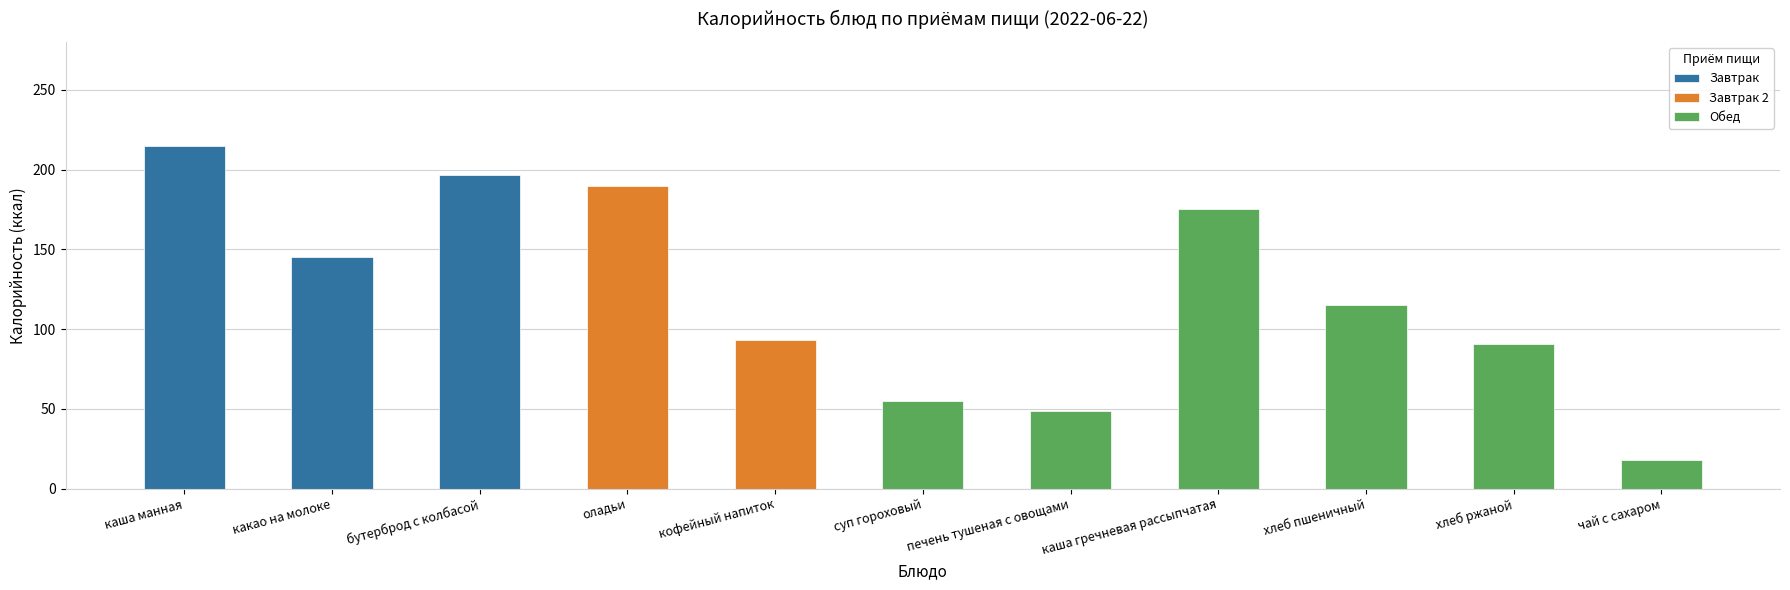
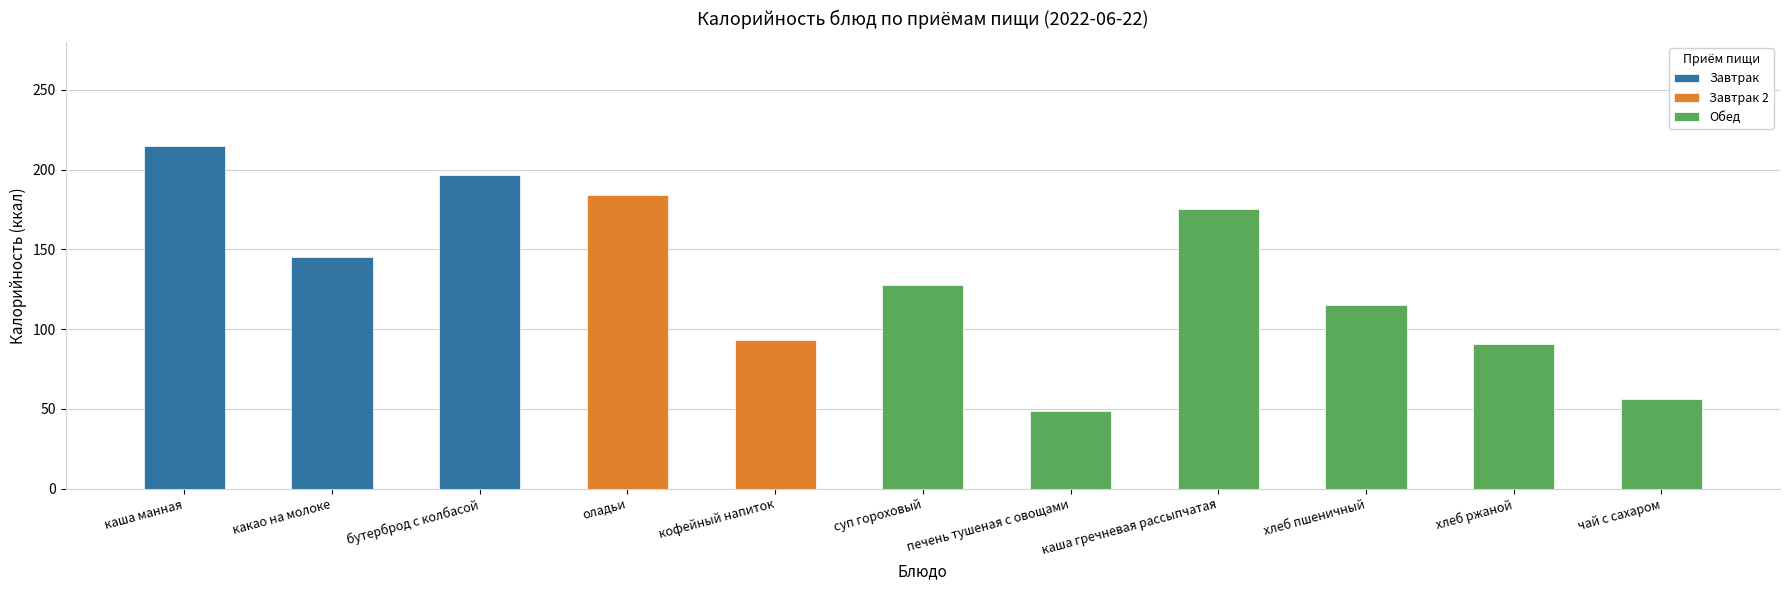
оладьи: 189 -> 184
суп гороховый: 55 -> 127
чай с сахаром: 18 -> 56
